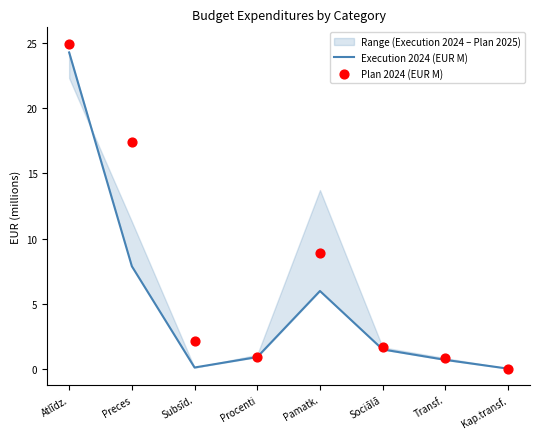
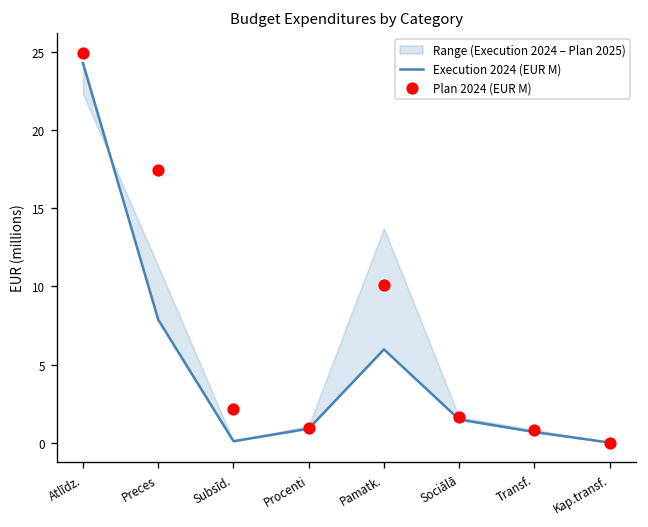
Plan 2024 (EUR M), Pamatk.: 8.9 -> 10.1
